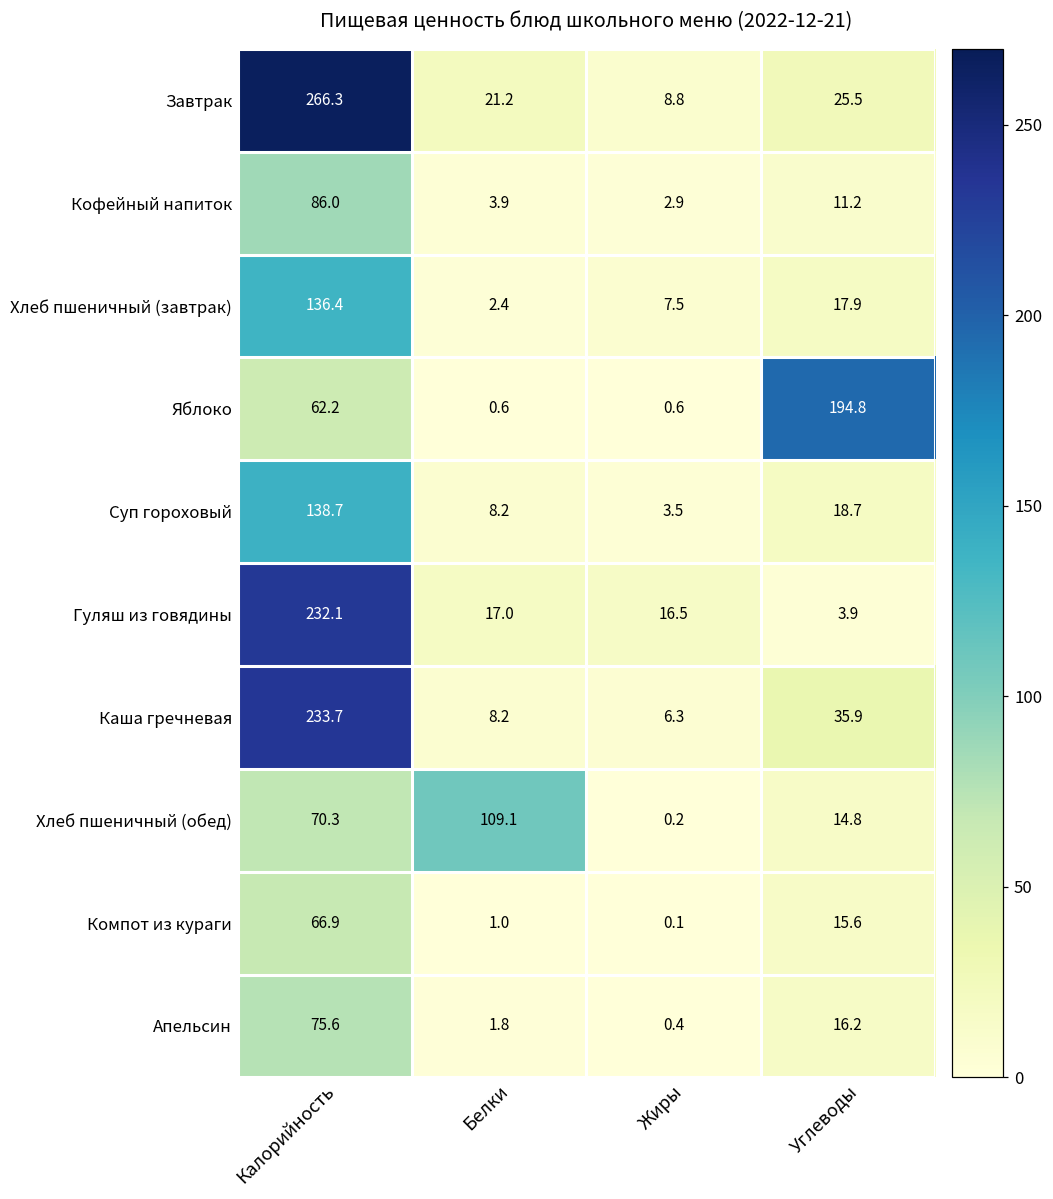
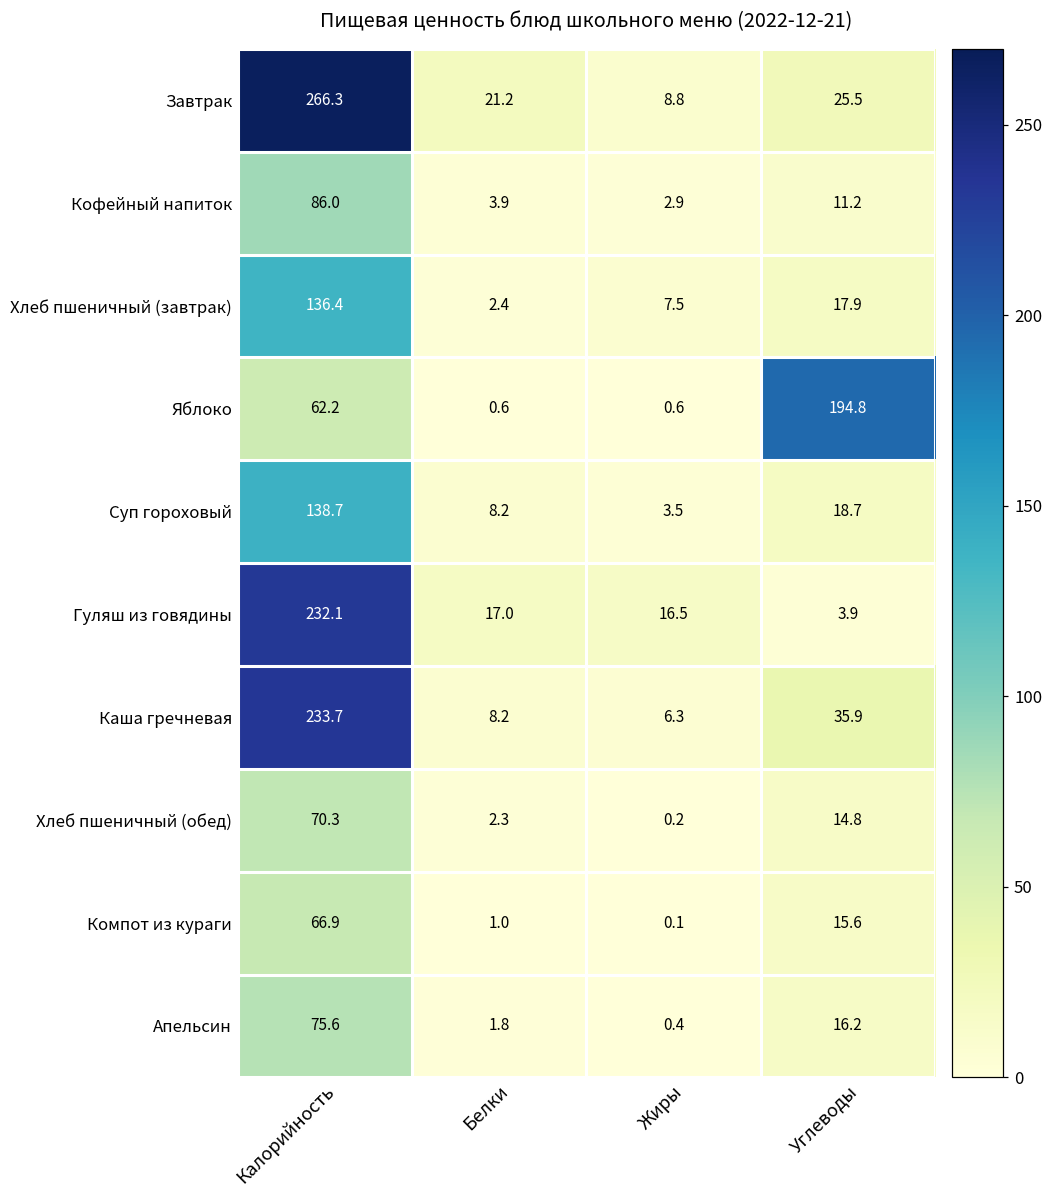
Хлеб пшеничный (обед), Белки: 109.1 -> 2.3
